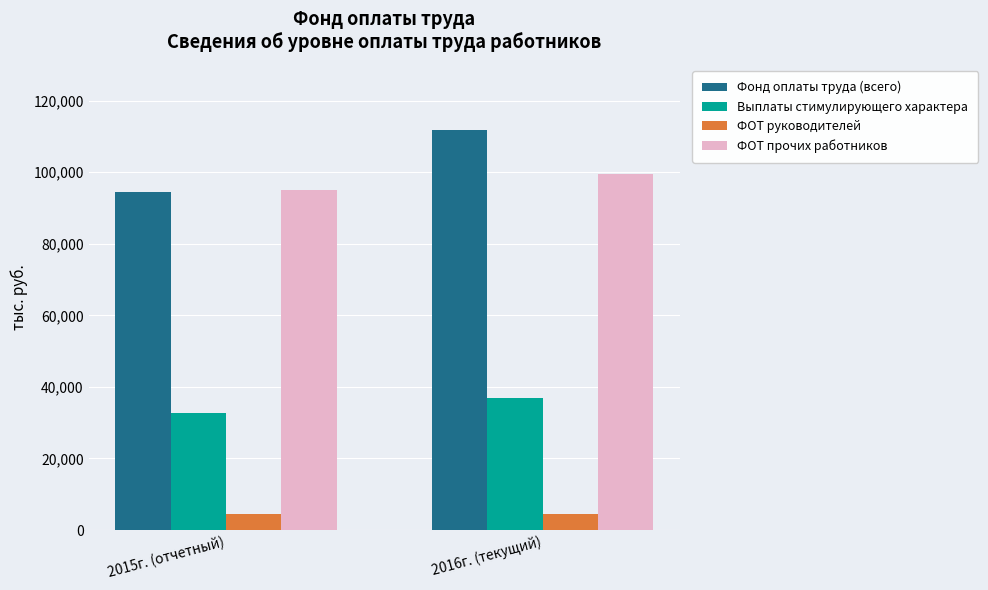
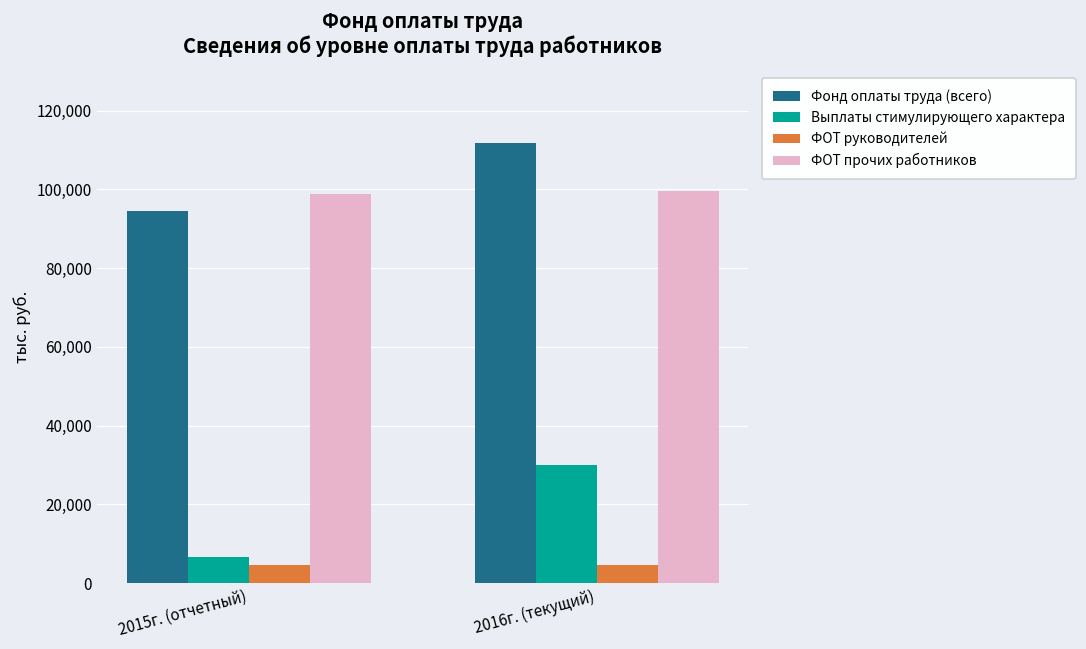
Выплаты стимулирующего характера, 2015г. (отчетный): 33,000 -> 7,000
ФОТ прочих работников, 2015г. (отчетный): 95,000 -> 99,000
Выплаты стимулирующего характера, 2016г. (текущий): 37,000 -> 30,000
